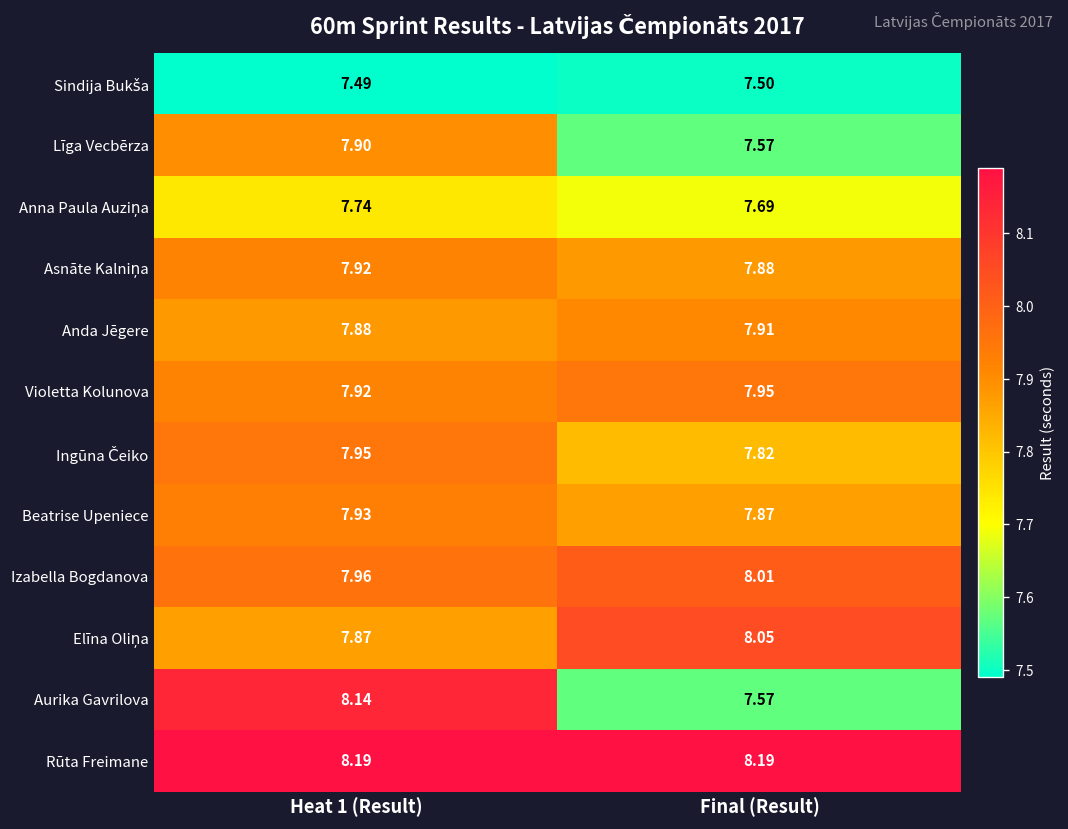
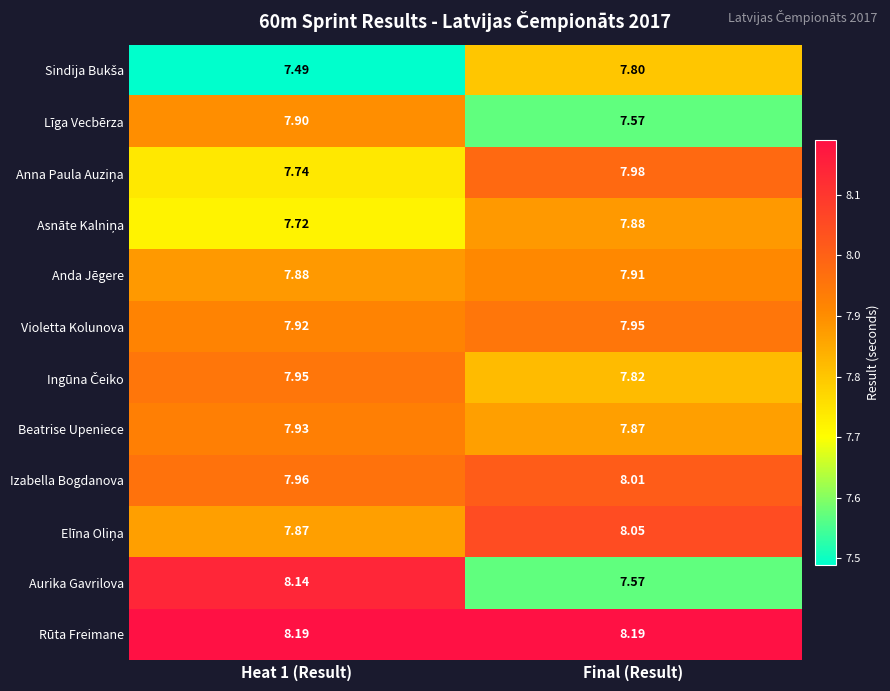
Sindija Bukša, Final (Result): 7.50 -> 7.80
Anna Paula Auziņa, Final (Result): 7.69 -> 7.98
Asnāte Kalniņa, Heat 1 (Result): 7.92 -> 7.72
